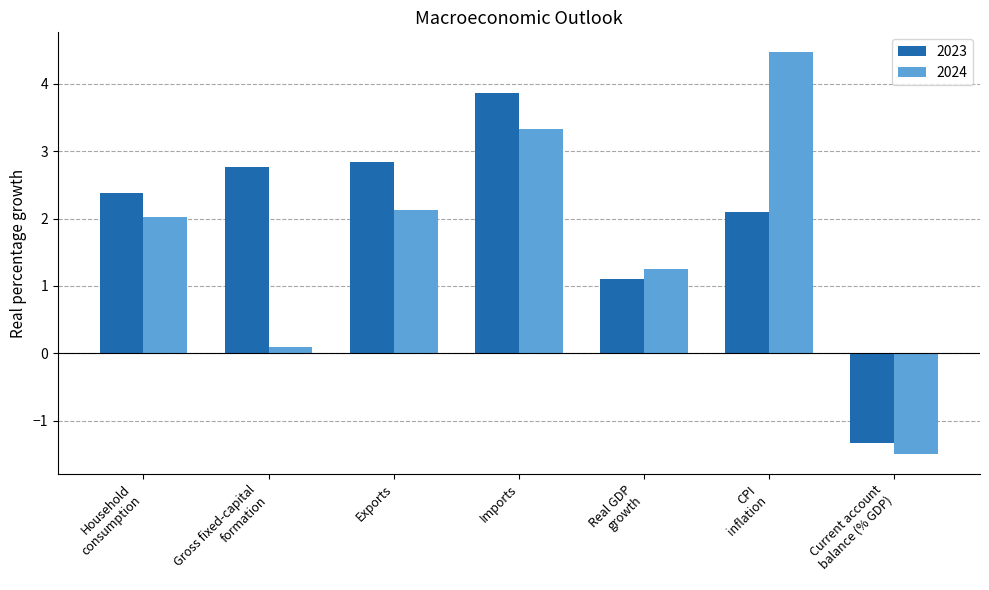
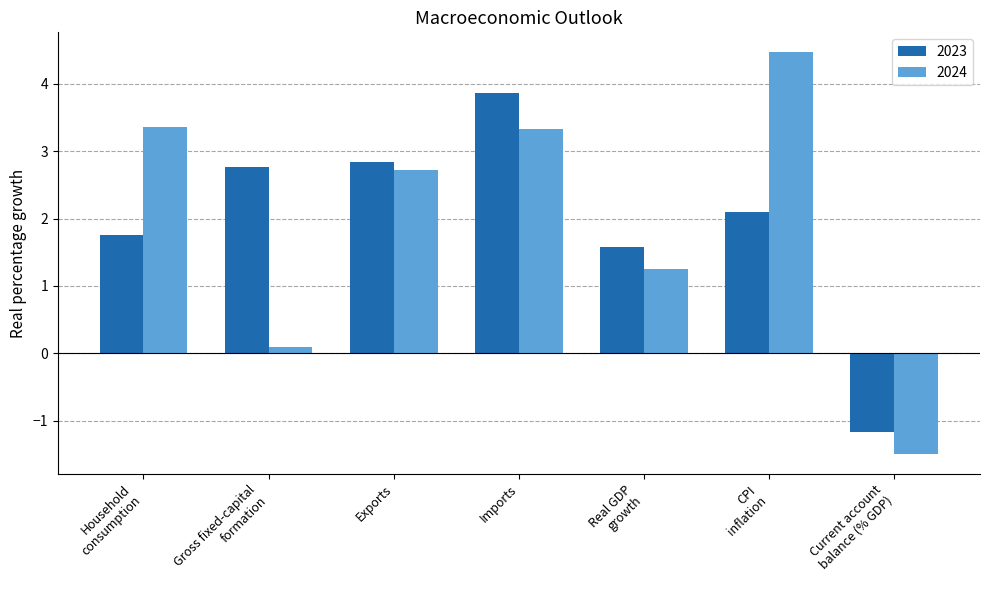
2023, Household consumption: 2.4 -> 1.8
2024, Household consumption: 2.0 -> 3.4
2024, Exports: 2.1 -> 2.7
2023, Real GDP growth: 1.1 -> 1.6
2023, Current account balance (% GDP): -1.3 -> -1.2
